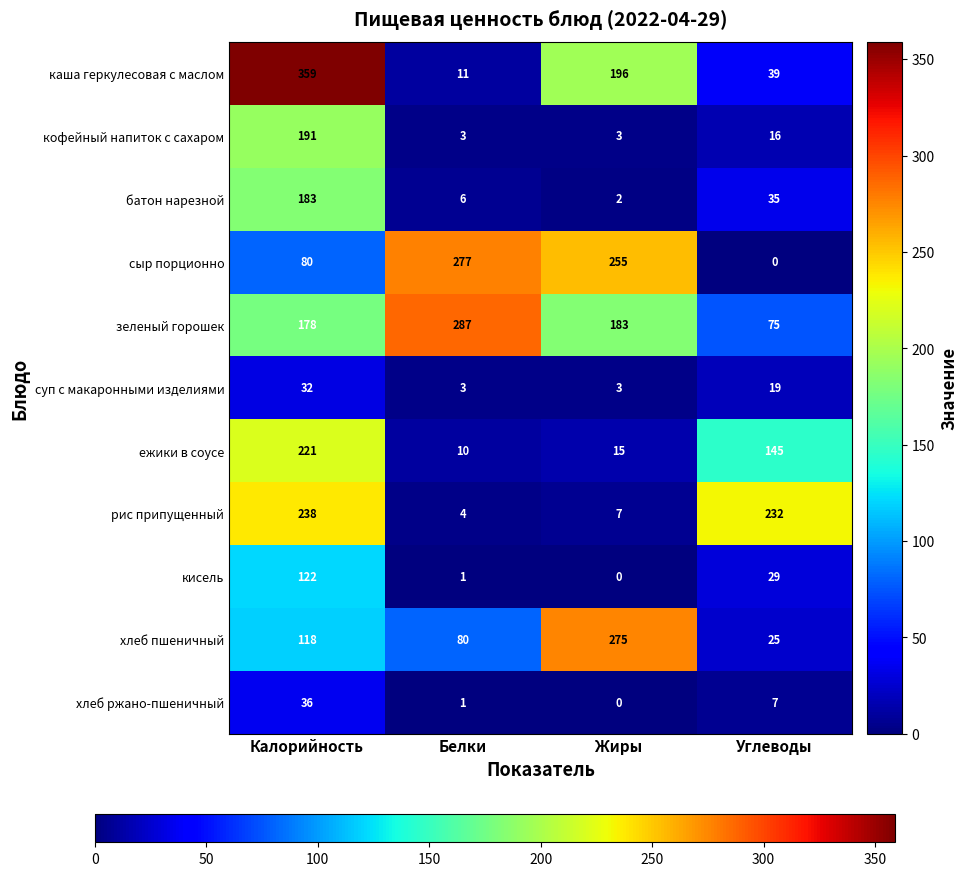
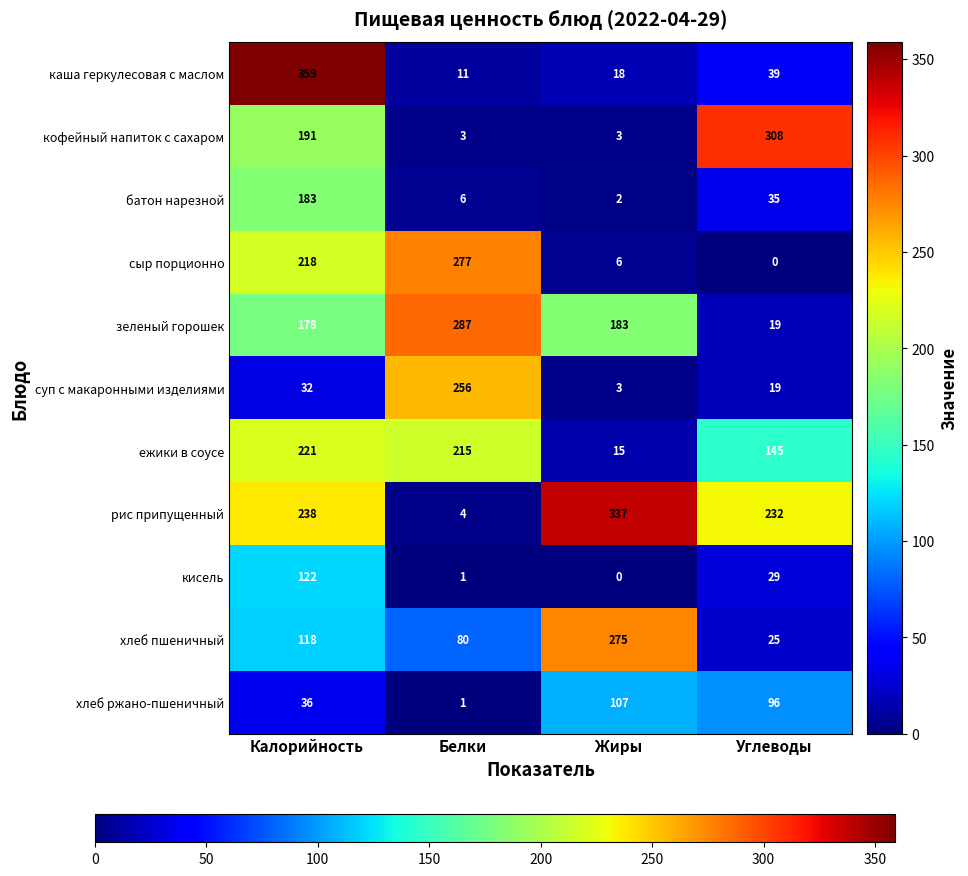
каша геркулесовая с маслом, Жиры: 196 -> 18
кофейный напиток с сахаром, Углеводы: 16 -> 308
сыр порционно, Калорийность: 80 -> 218
сыр порционно, Жиры: 255 -> 6
зеленый горошек, Углеводы: 75 -> 19
суп с макаронными изделиями, Белки: 3 -> 256
ежики в соусе, Белки: 10 -> 215
рис припущенный, Жиры: 7 -> 337
хлеб ржано-пшеничный, Жиры: 0 -> 107
хлеб ржано-пшеничный, Углеводы: 7 -> 96
